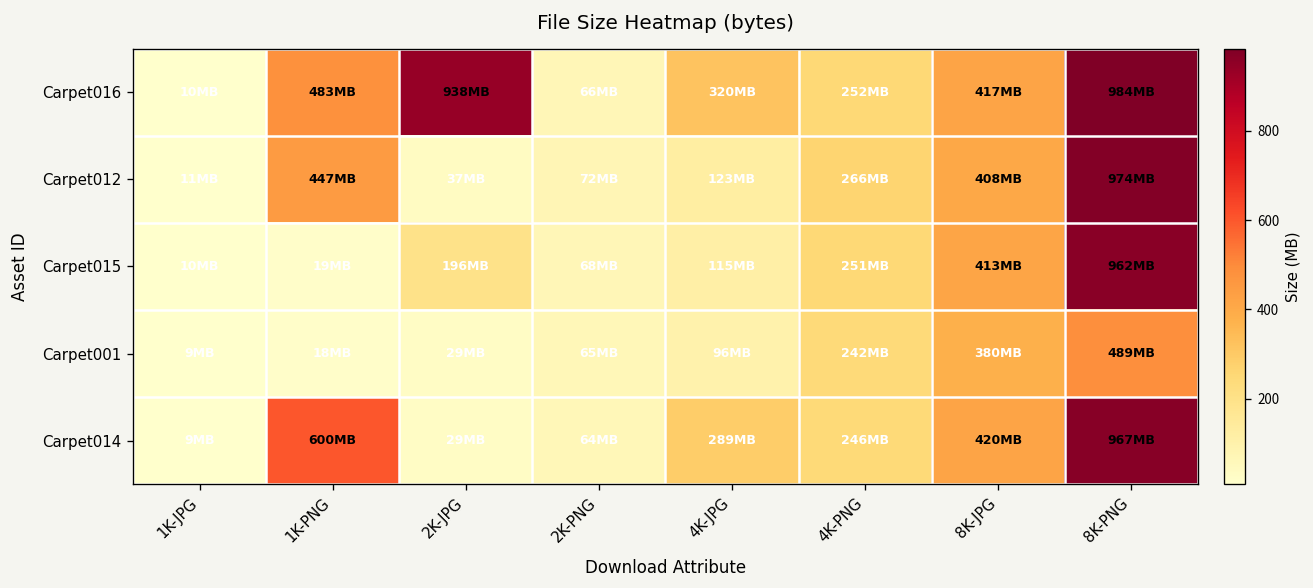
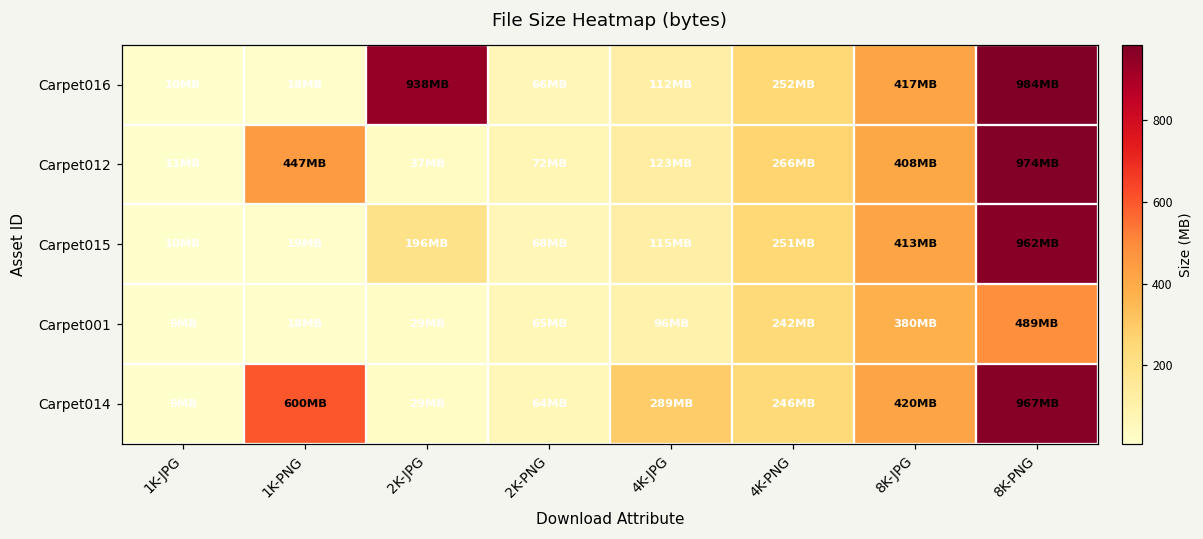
Carpet016, 1K-PNG: 483 -> 18
Carpet016, 4K-JPG: 320 -> 112
